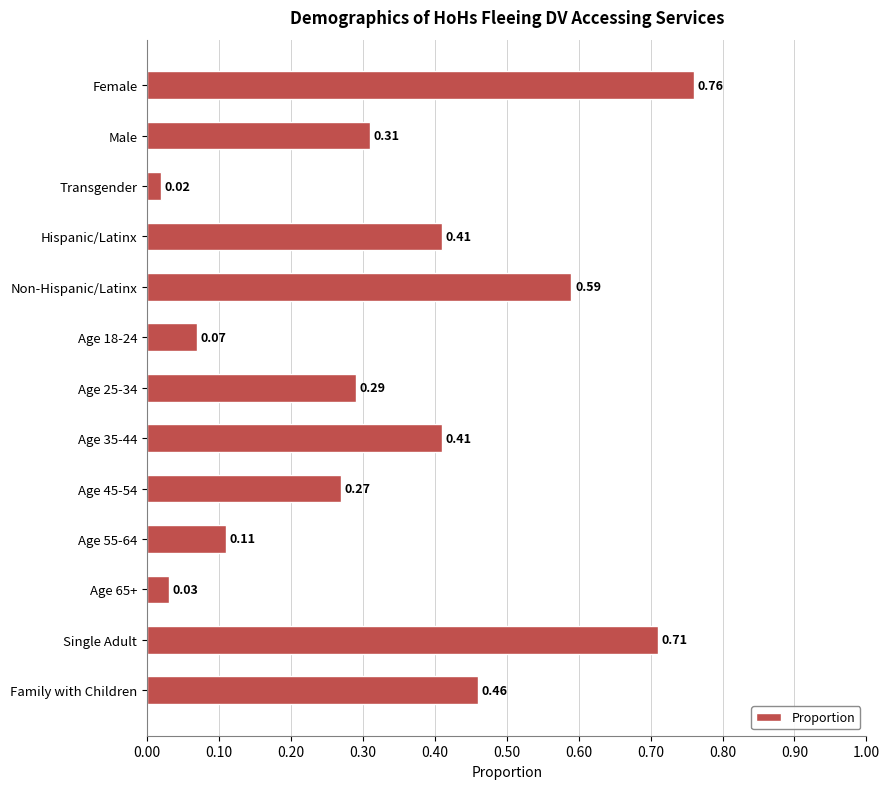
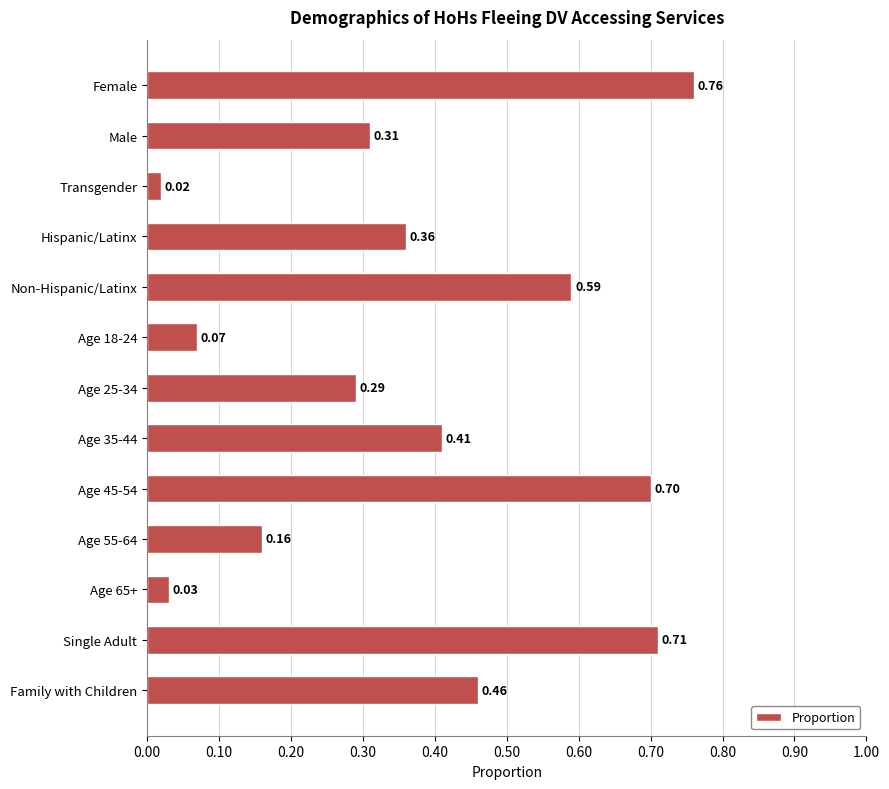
Hispanic/Latinx: 0.41 -> 0.36
Age 45-54: 0.27 -> 0.70
Age 55-64: 0.11 -> 0.16
